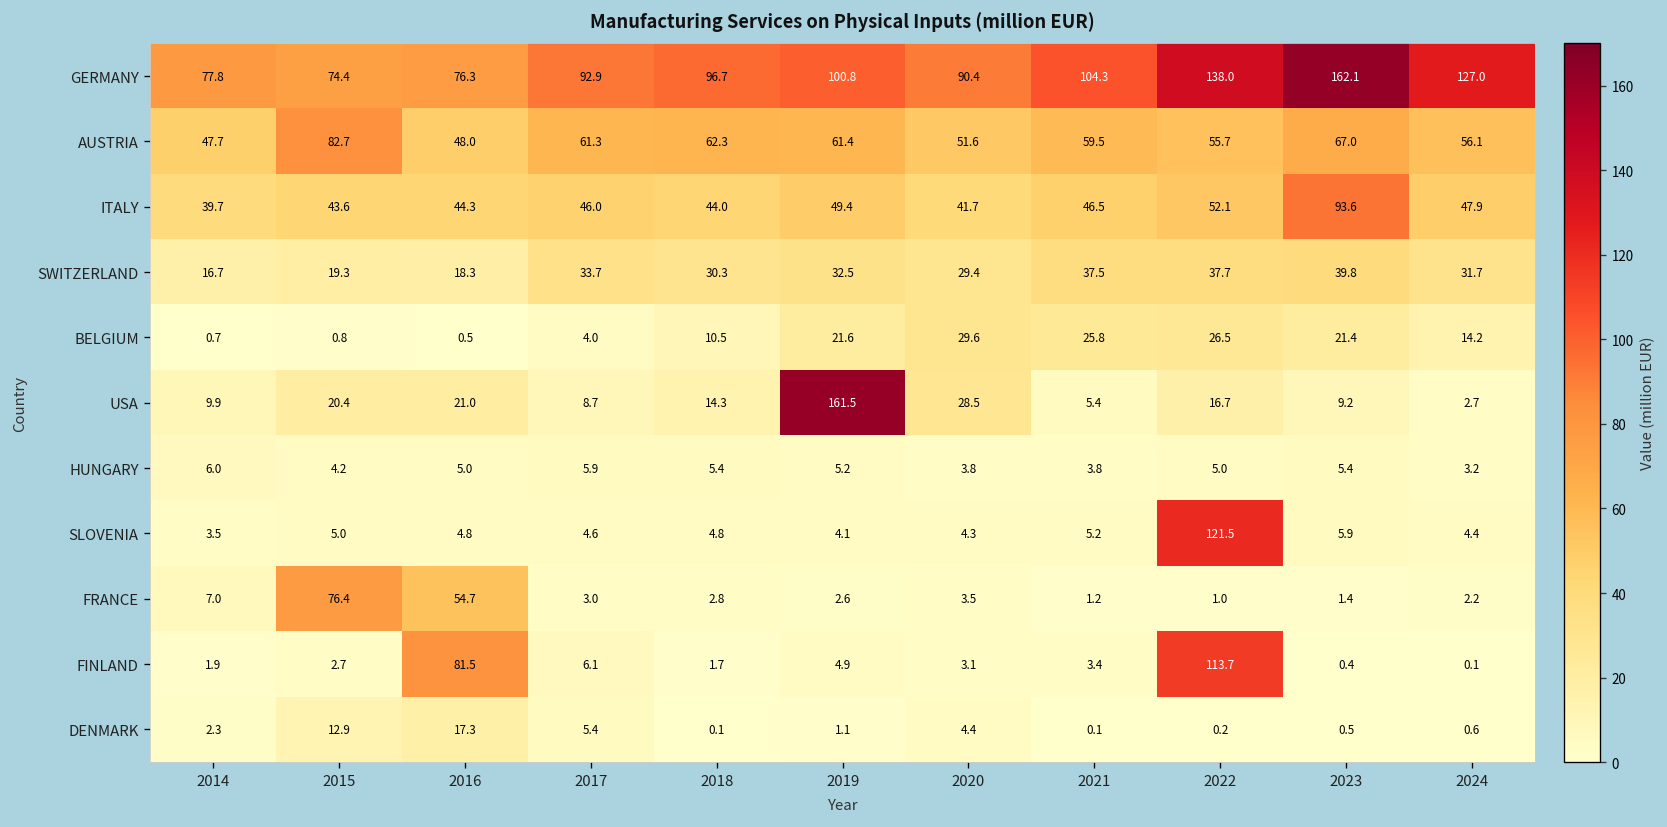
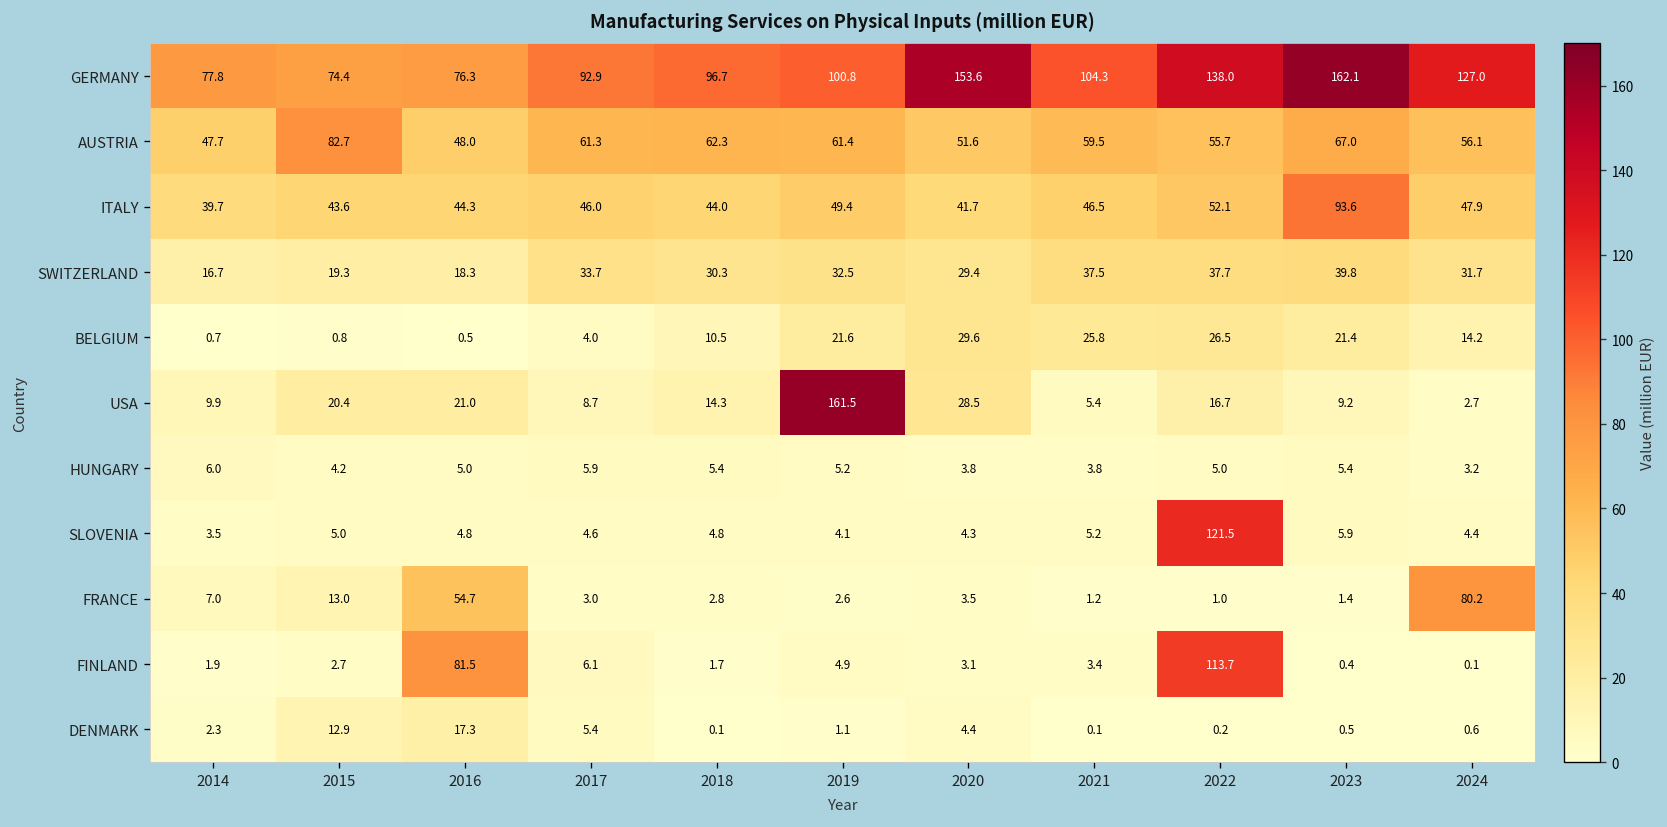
GERMANY, 2020: 90.4 -> 153.6
FRANCE, 2015: 76.4 -> 13.0
FRANCE, 2024: 2.2 -> 80.2
